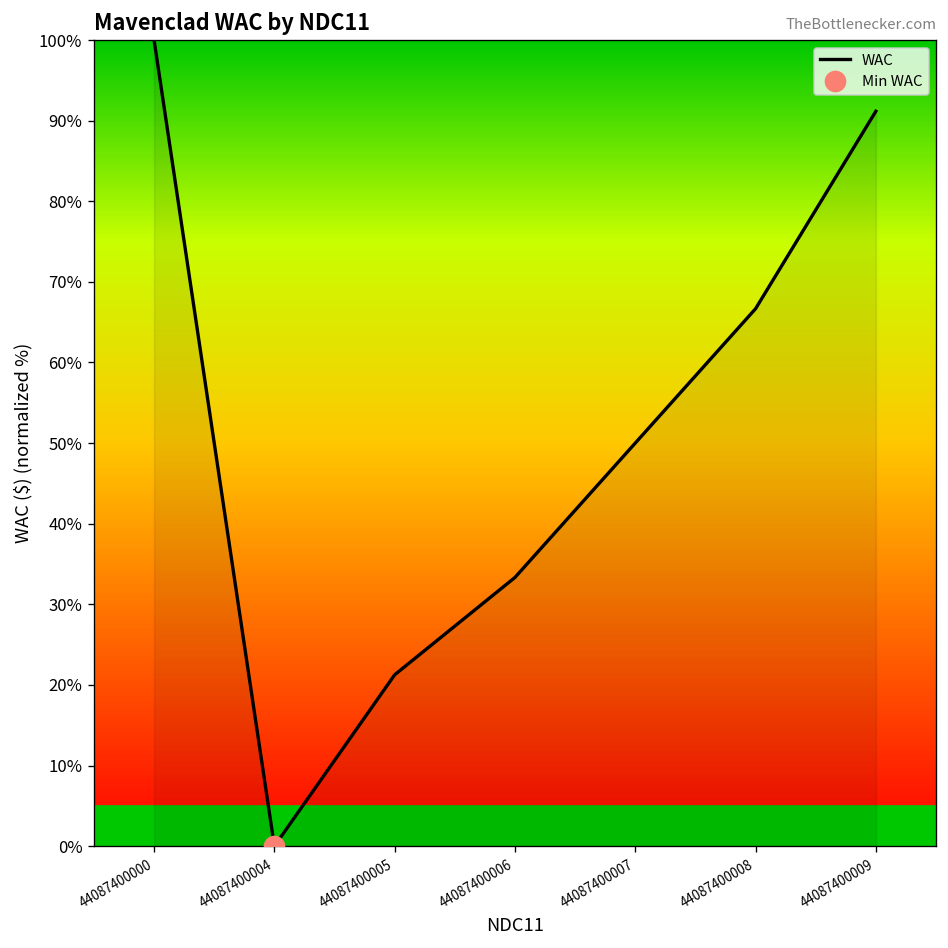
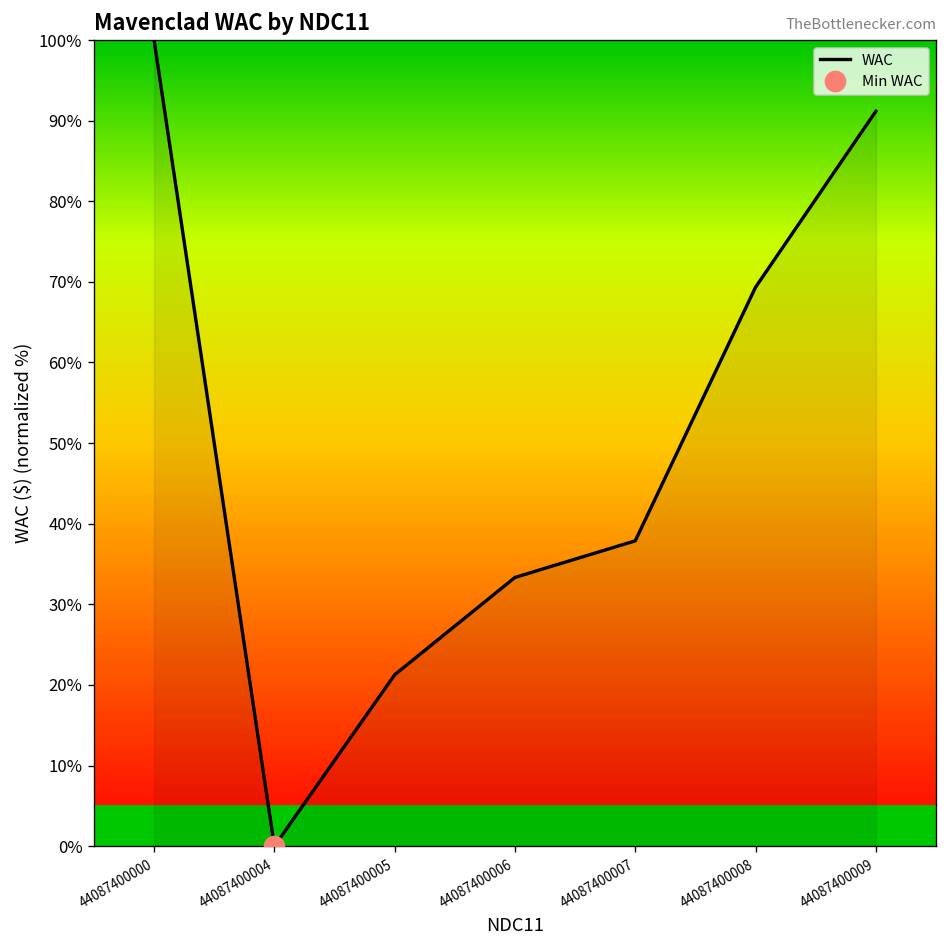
WAC, 44087400007: 50% -> 38%
WAC, 44087400008: 67% -> 69%
